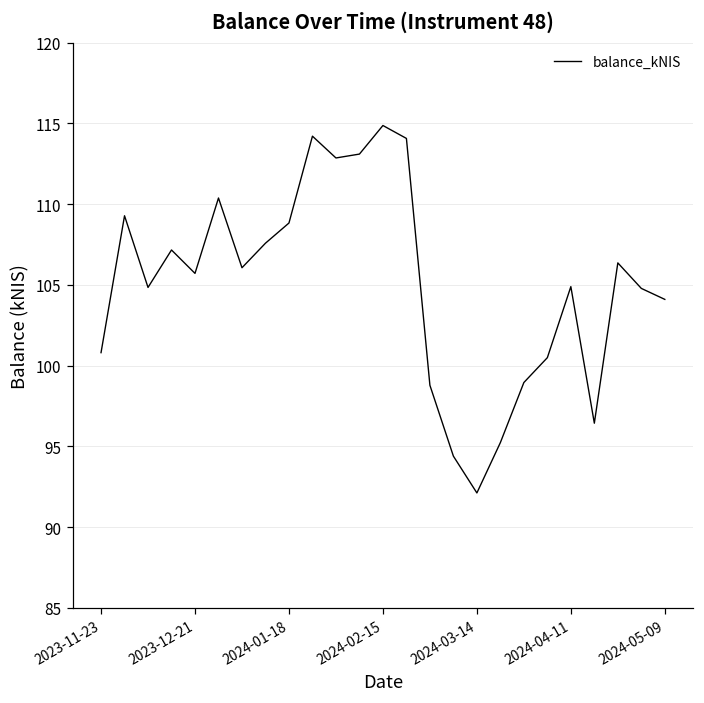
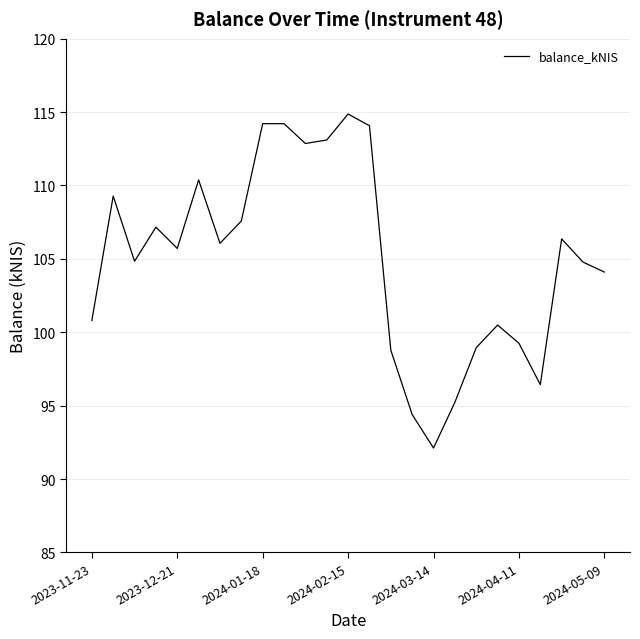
2024-01-18: 108.8 -> 114.2
2024-04-11: 104.9 -> 99.3
